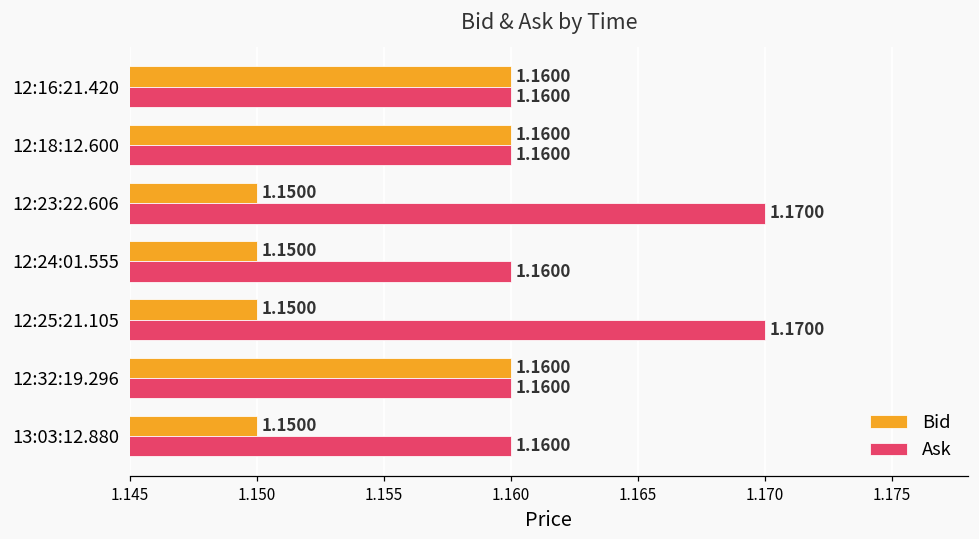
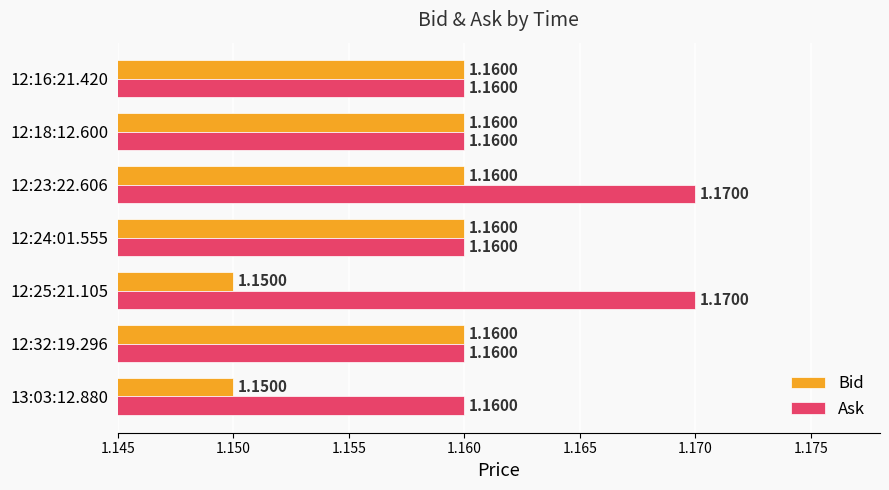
Bid, 12:23:22.606: 1.1500 -> 1.1600
Bid, 12:24:01.555: 1.1500 -> 1.1600
